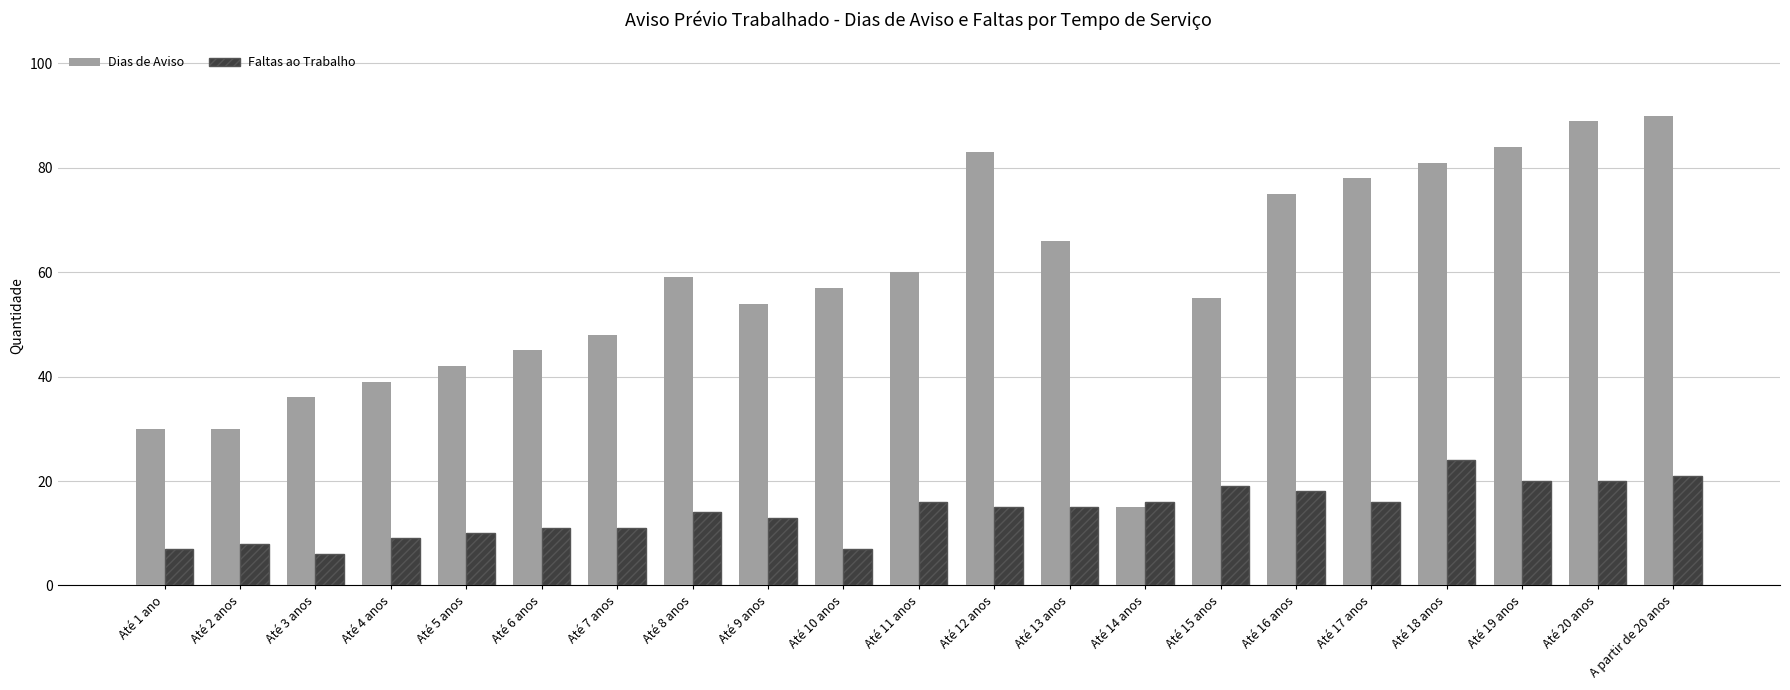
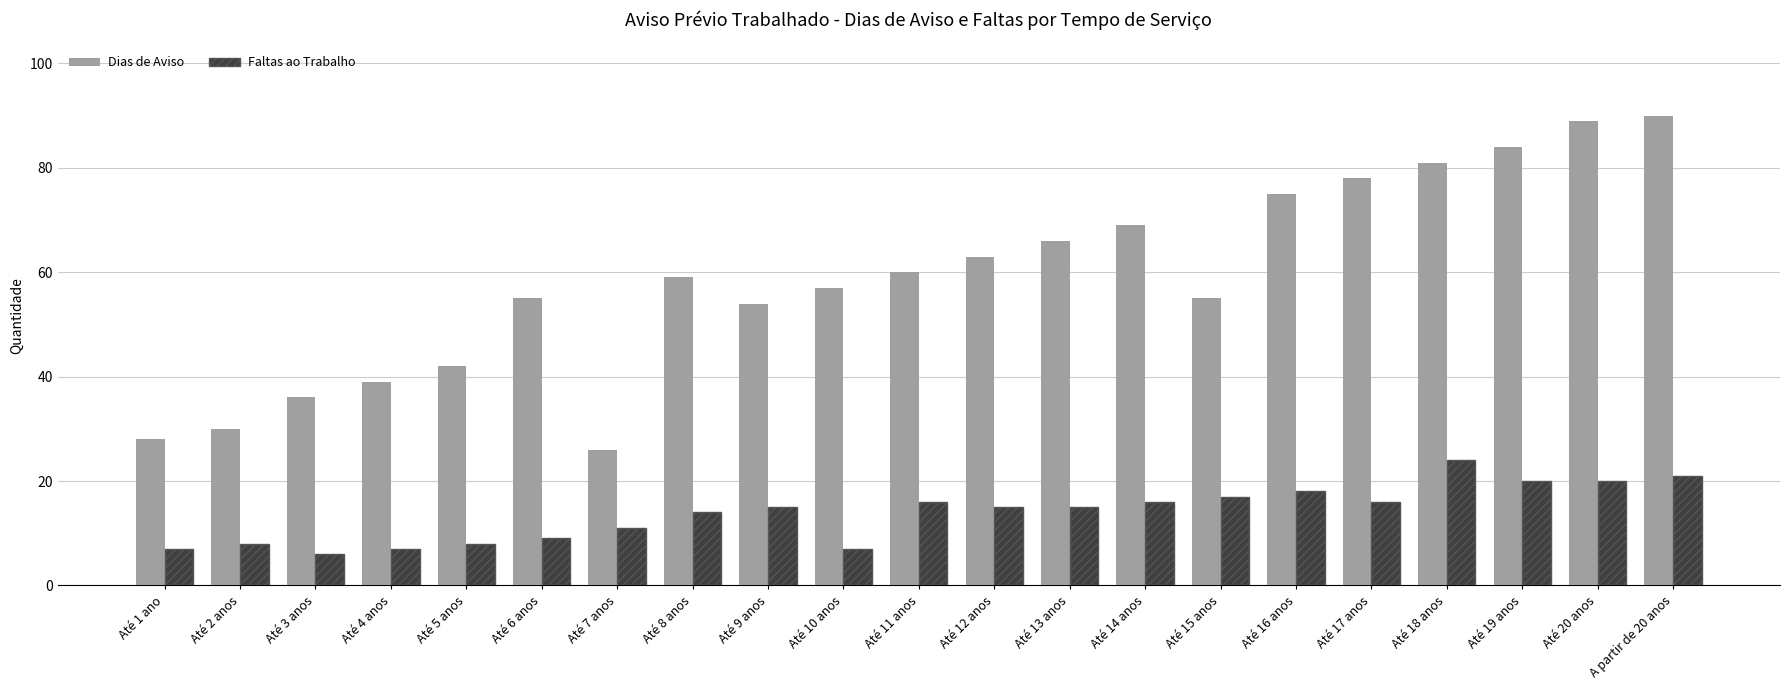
Dias de Aviso, Até 1 ano: 30 -> 28
Faltas ao Trabalho, Até 4 anos: 9 -> 7
Faltas ao Trabalho, Até 5 anos: 10 -> 8
Dias de Aviso, Até 6 anos: 45 -> 55
Faltas ao Trabalho, Até 6 anos: 11 -> 9
Dias de Aviso, Até 7 anos: 48 -> 26
Faltas ao Trabalho, Até 9 anos: 13 -> 15
Dias de Aviso, Até 12 anos: 83 -> 63
Dias de Aviso, Até 14 anos: 15 -> 69
Faltas ao Trabalho, Até 15 anos: 19 -> 17
